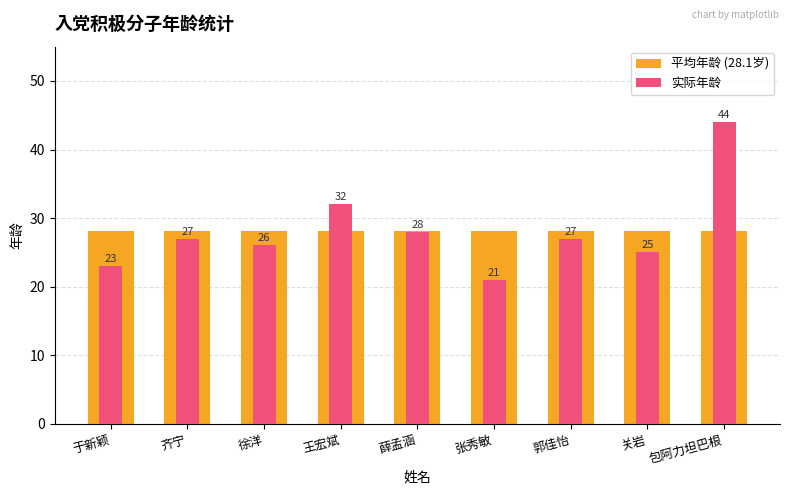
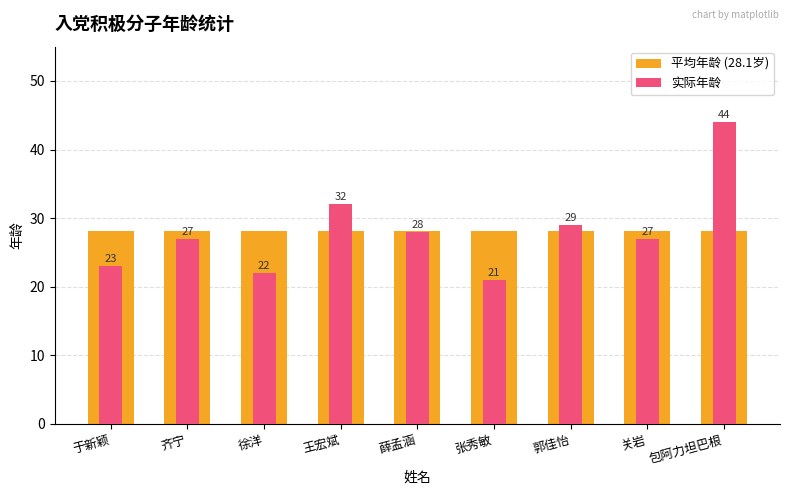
实际年龄, 徐洋: 26 -> 22
实际年龄, 郭佳怡: 27 -> 29
实际年龄, 关岩: 25 -> 27
